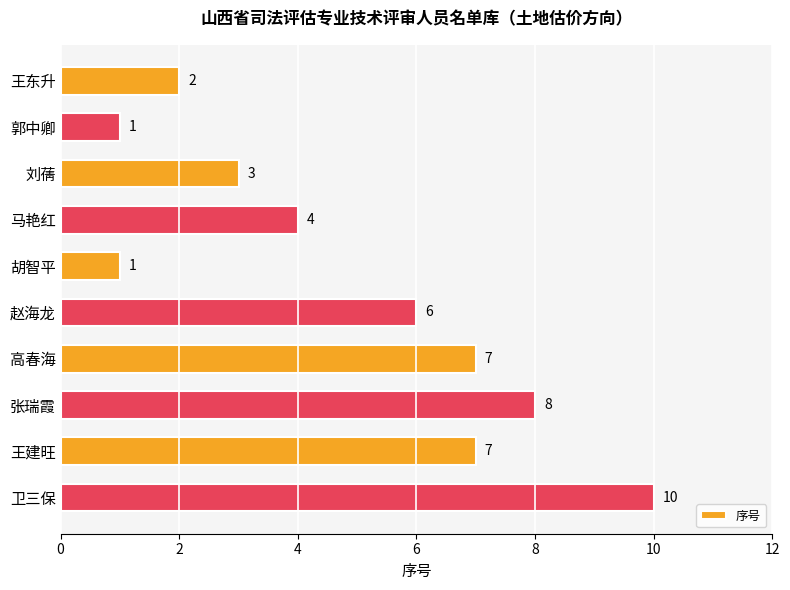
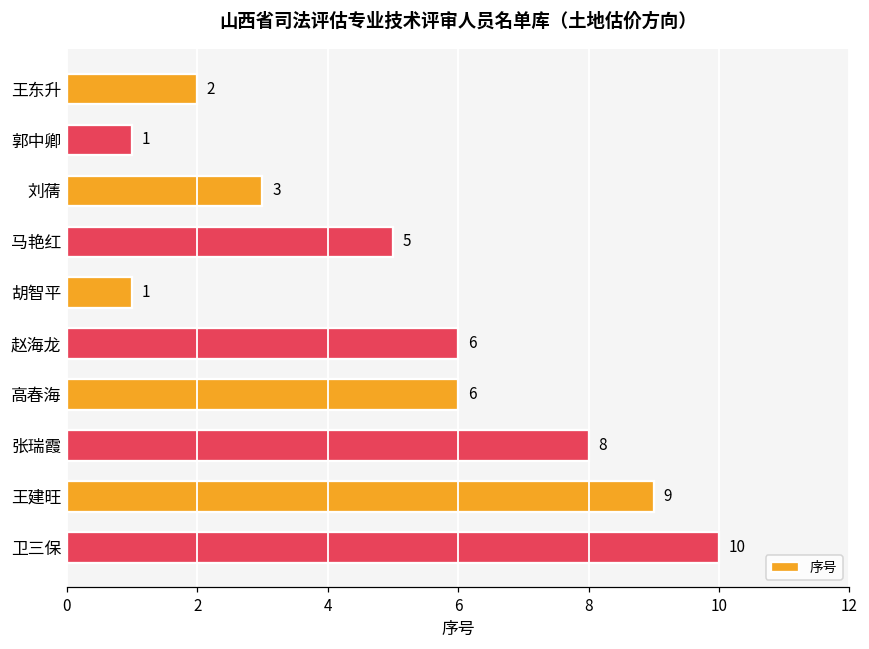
马艳红: 4 -> 5
高春海: 7 -> 6
王建旺: 7 -> 9
